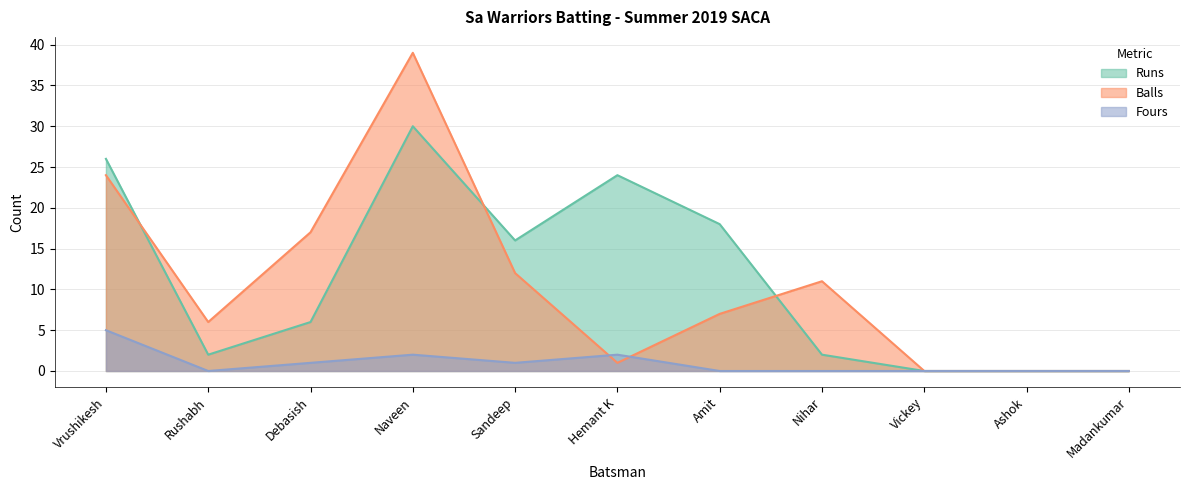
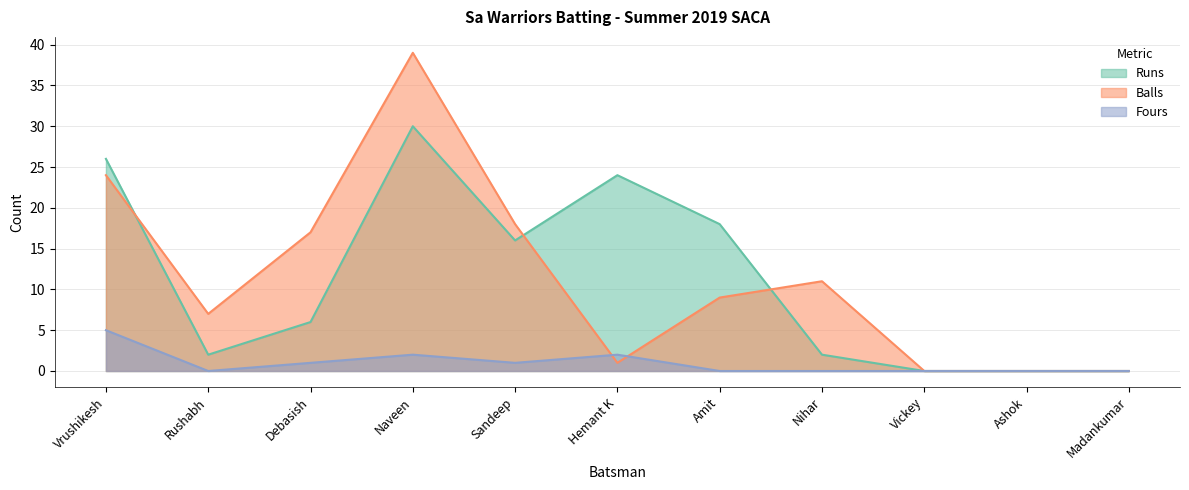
Balls, Rushabh: 6 -> 7
Balls, Sandeep: 12 -> 18
Balls, Amit: 7 -> 9
